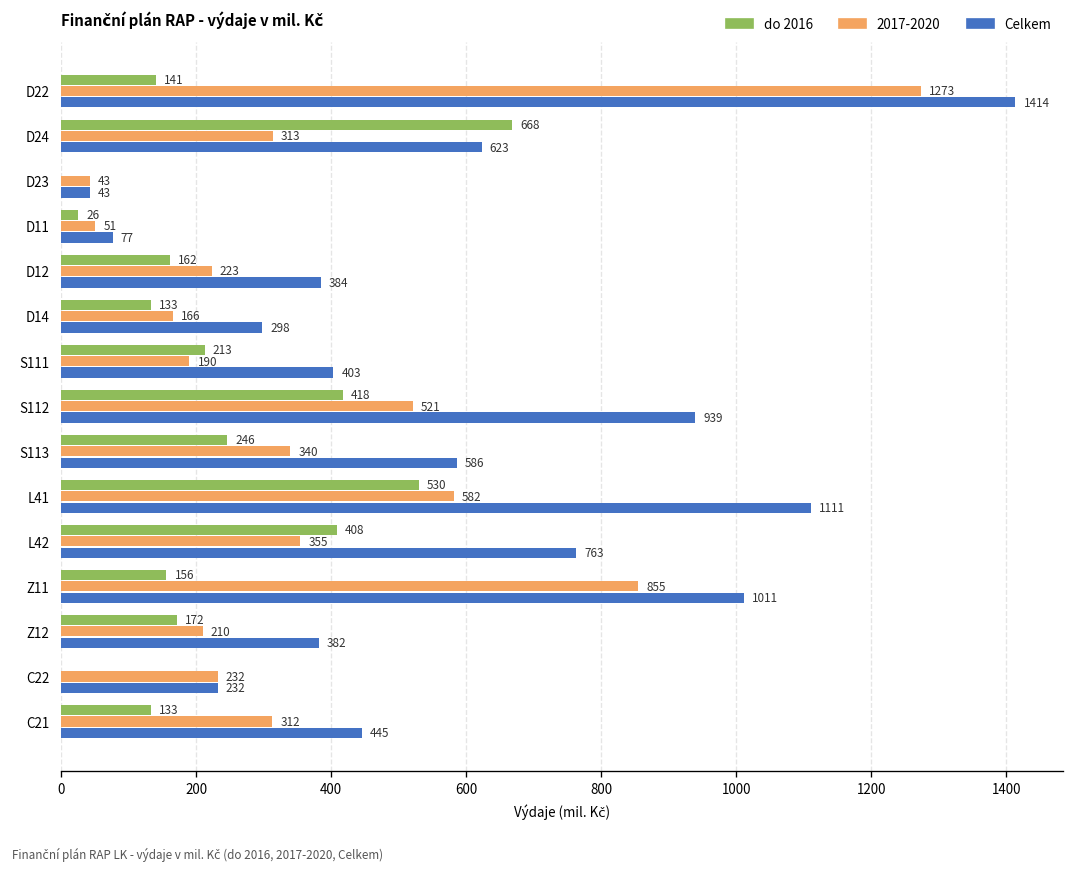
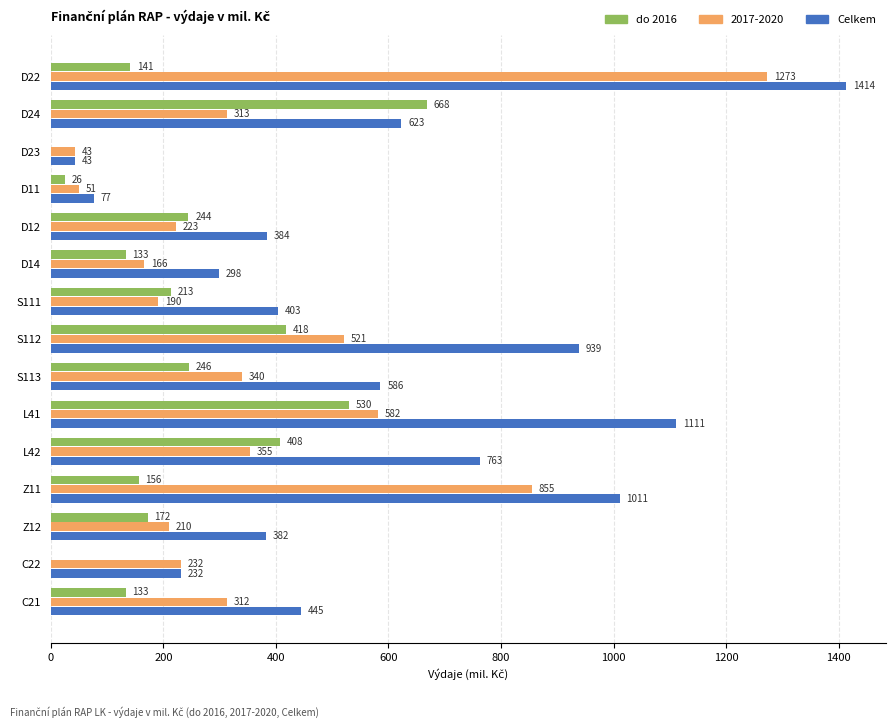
do 2016, D12: 162 -> 244
